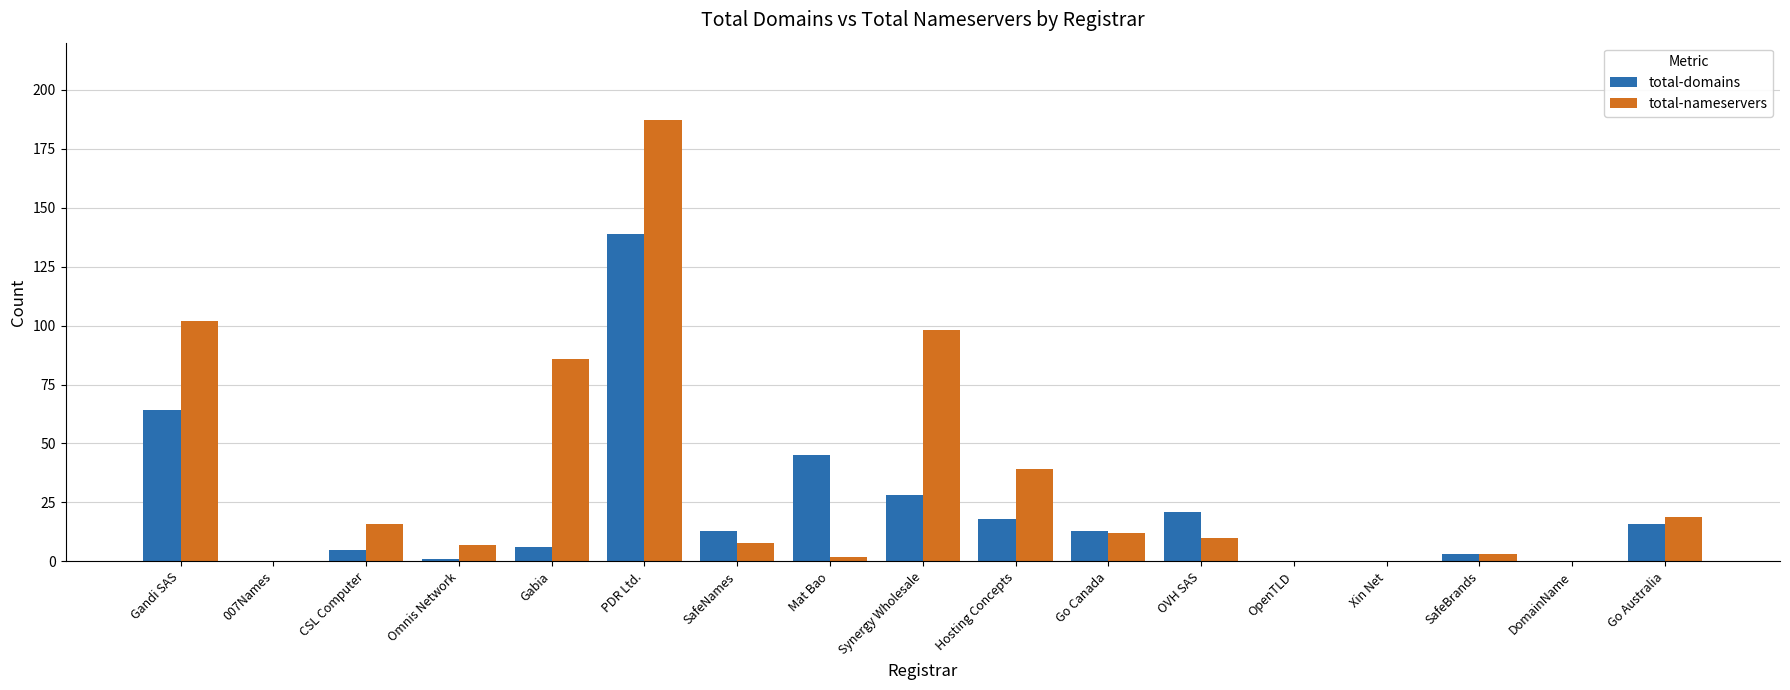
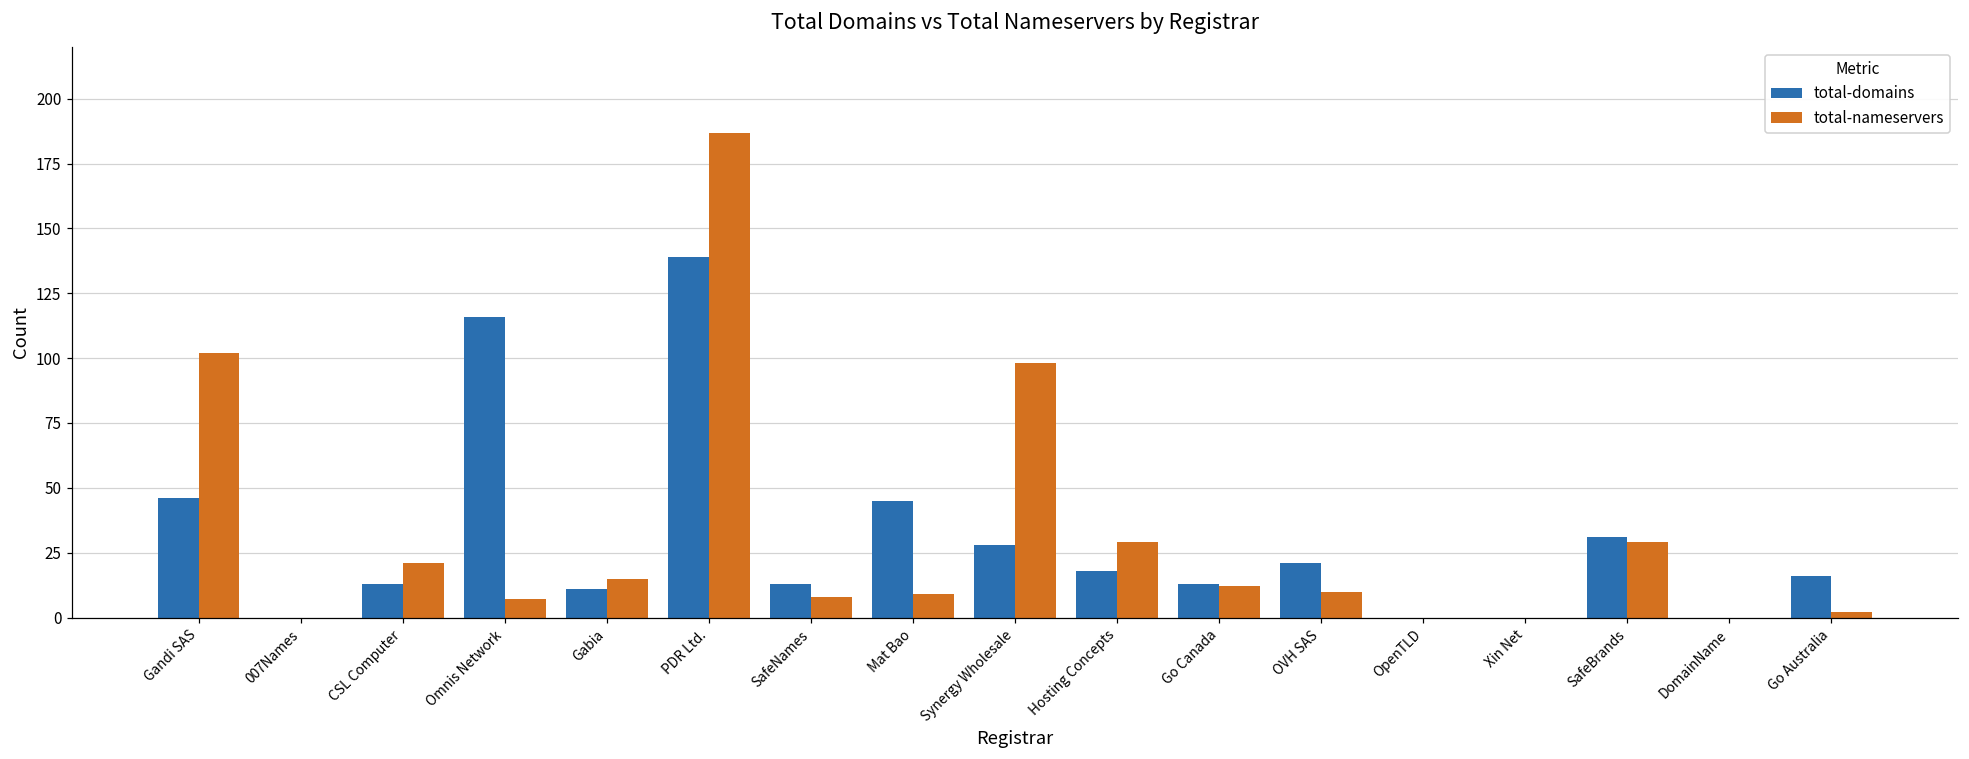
total-domains, Gandi SAS: 64 -> 46
total-domains, CSL Computer: 5 -> 13
total-nameservers, CSL Computer: 16 -> 21
total-domains, Omnis Network: 1 -> 116
total-domains, Gabia: 6 -> 11
total-nameservers, Gabia: 86 -> 15
total-nameservers, Mat Bao: 2 -> 9
total-nameservers, Hosting Concepts: 39 -> 29
total-domains, SafeBrands: 3 -> 31
total-nameservers, SafeBrands: 3 -> 29
total-nameservers, Go Australia: 19 -> 2
